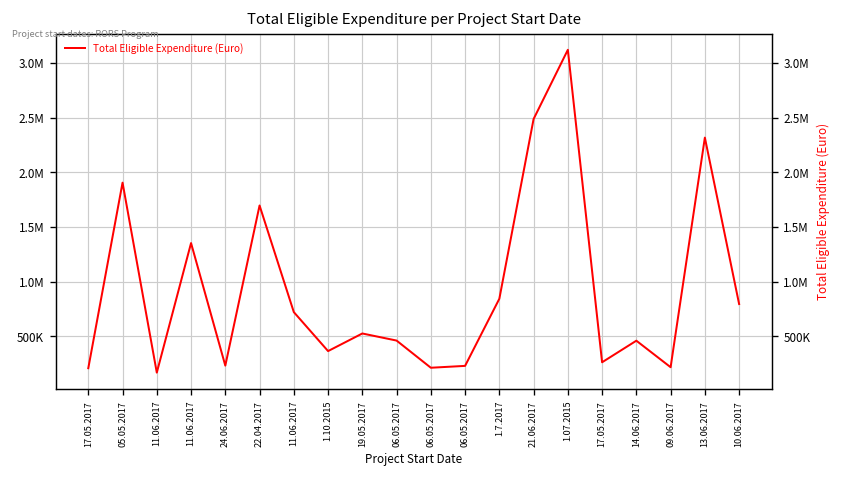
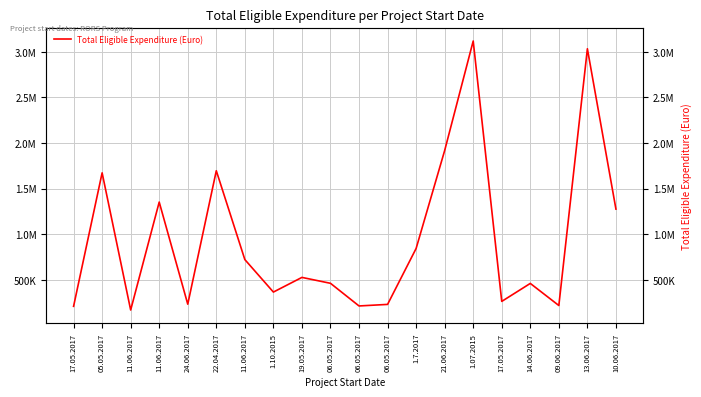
05.05.2017: 1900000 -> 1700000
21.06.2017: 2500000 -> 1900000
13.06.2017: 2300000 -> 3000000
10.06.2017: 800000 -> 1300000
